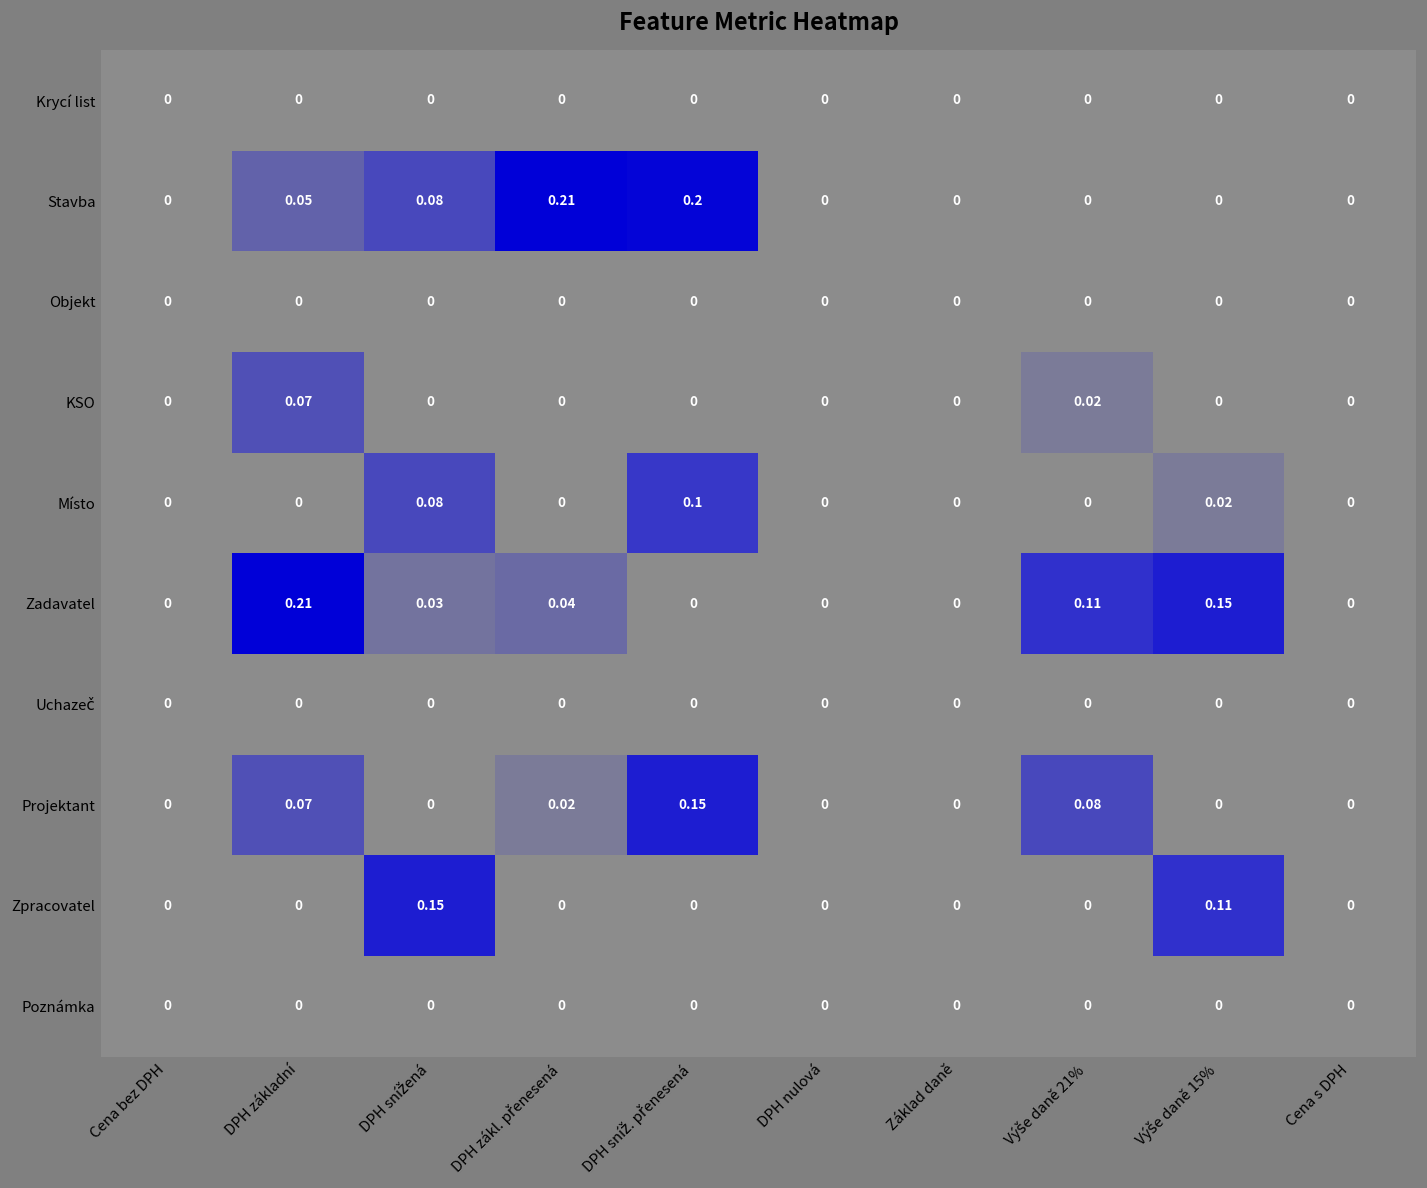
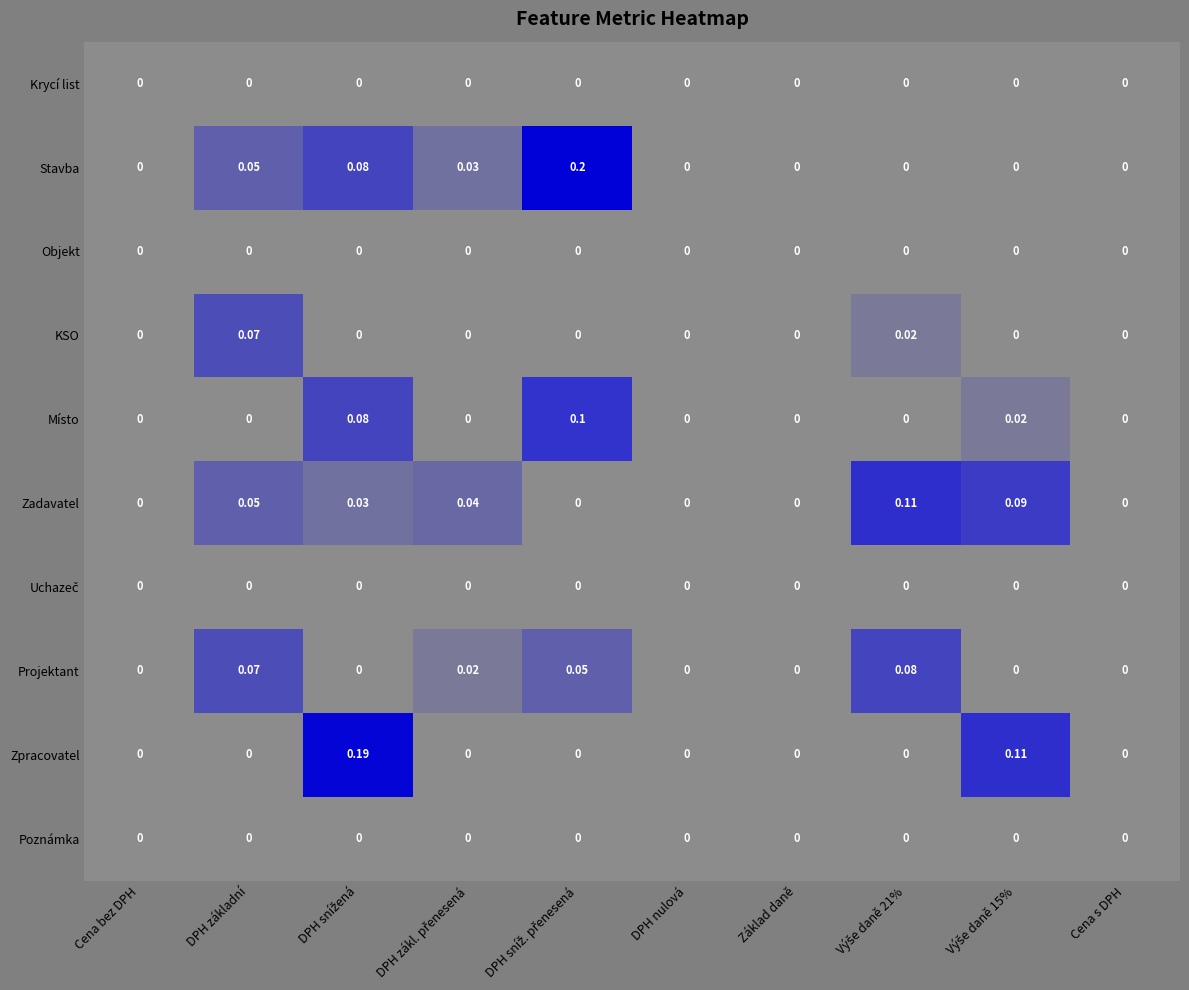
Stavba, DPH zákl. přenesená: 0.21 -> 0.03
Zadavatel, DPH základní: 0.21 -> 0.05
Zadavatel, Výše daně 15%: 0.15 -> 0.09
Projektant, DPH sníž. přenesená: 0.15 -> 0.05
Zpracovatel, DPH snížená: 0.15 -> 0.19
